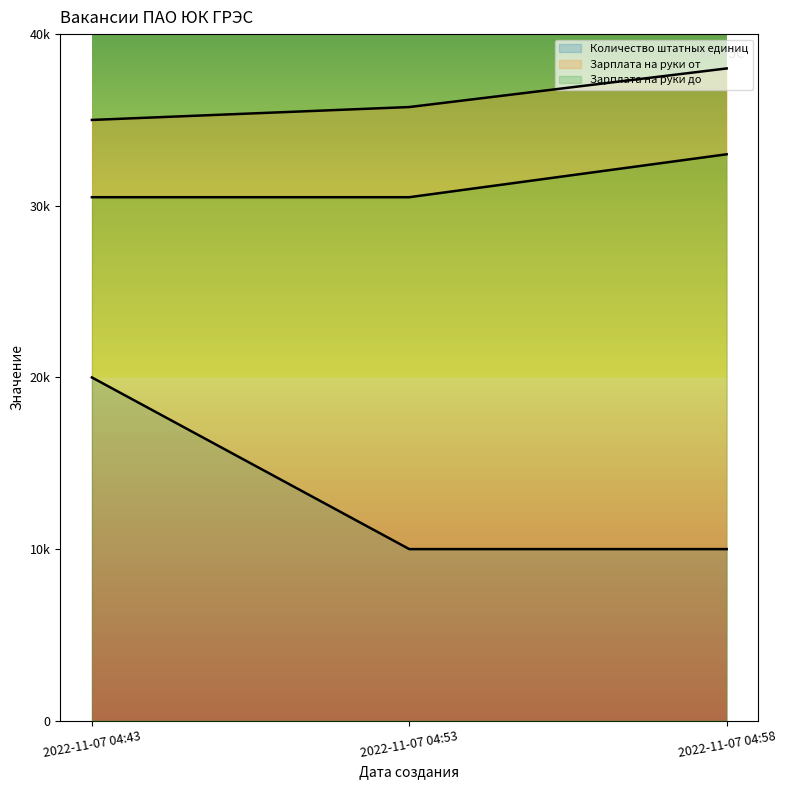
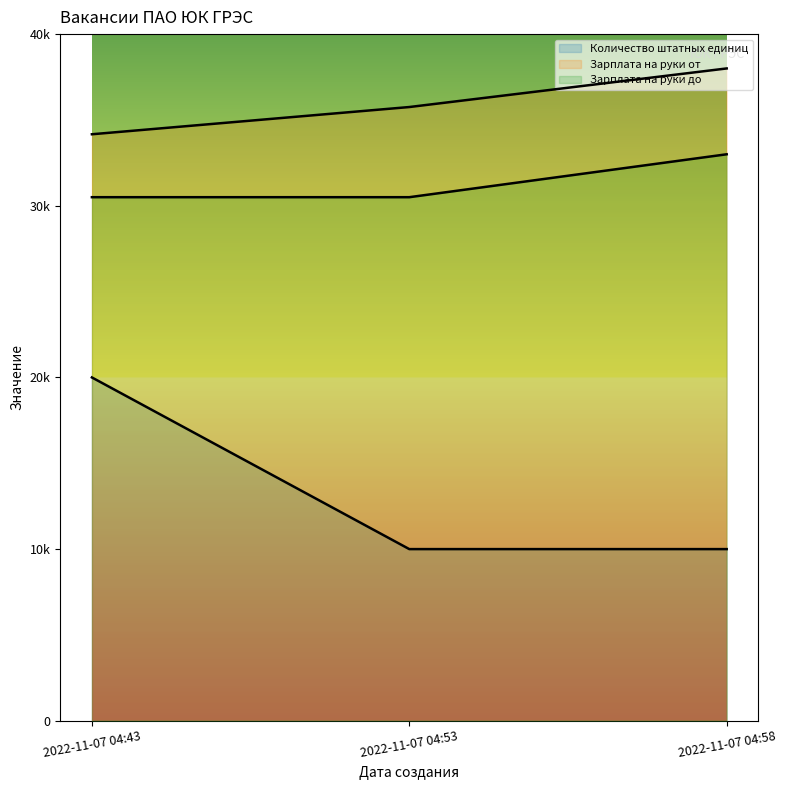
Зарплата на руки от, 2022-11-07 04:43: 35000 -> 34200
